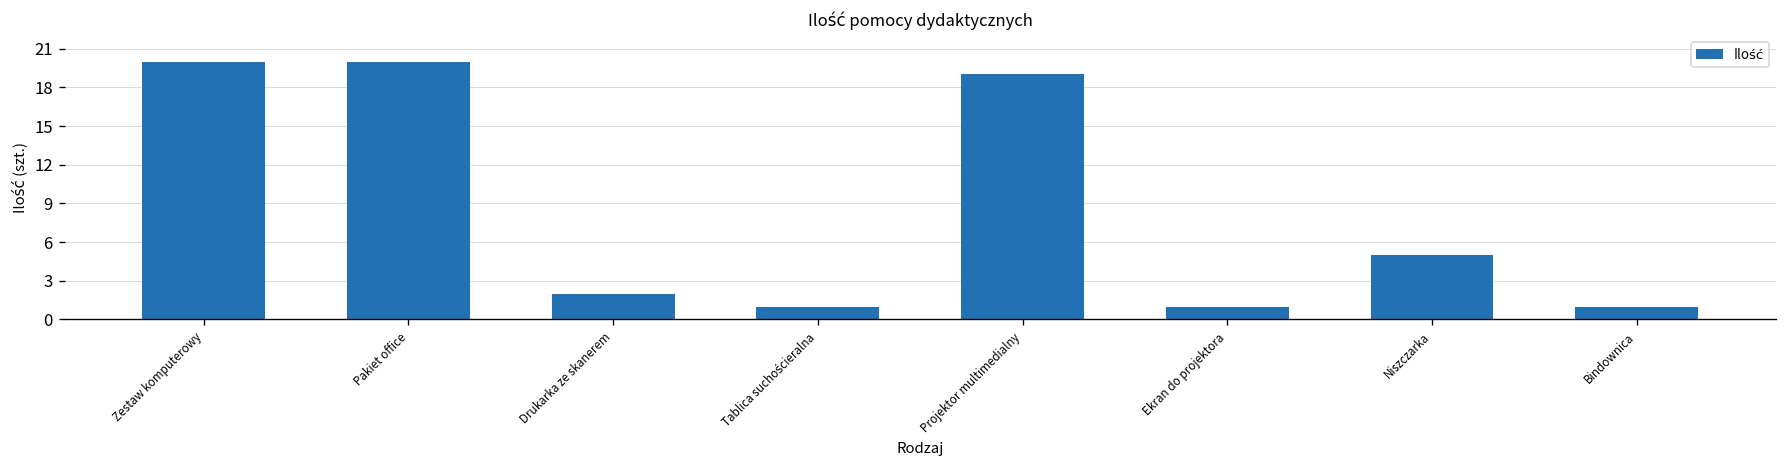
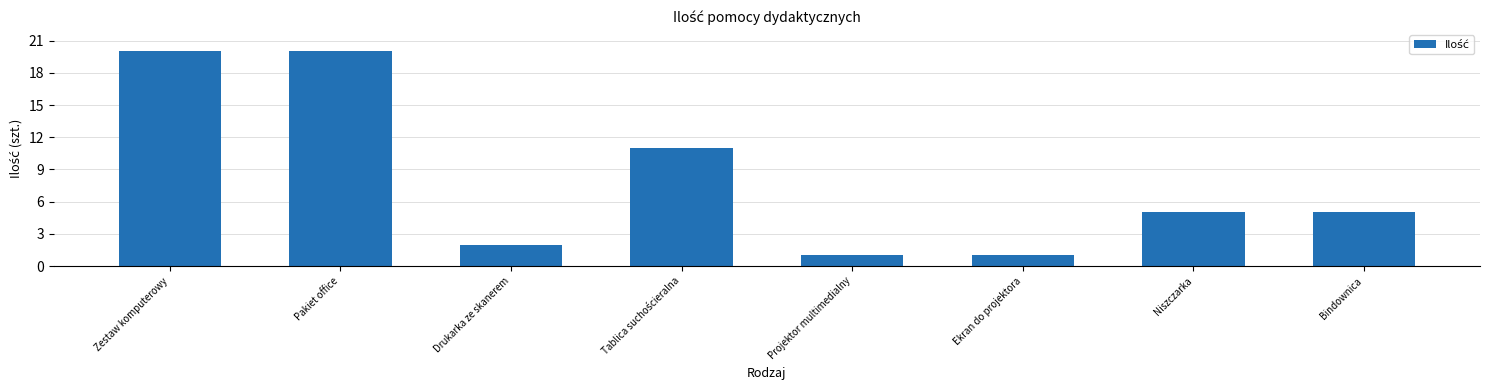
Tablica suchościeralna: 1 -> 11
Projektor multimedialny: 19 -> 1
Bindownica: 1 -> 5
